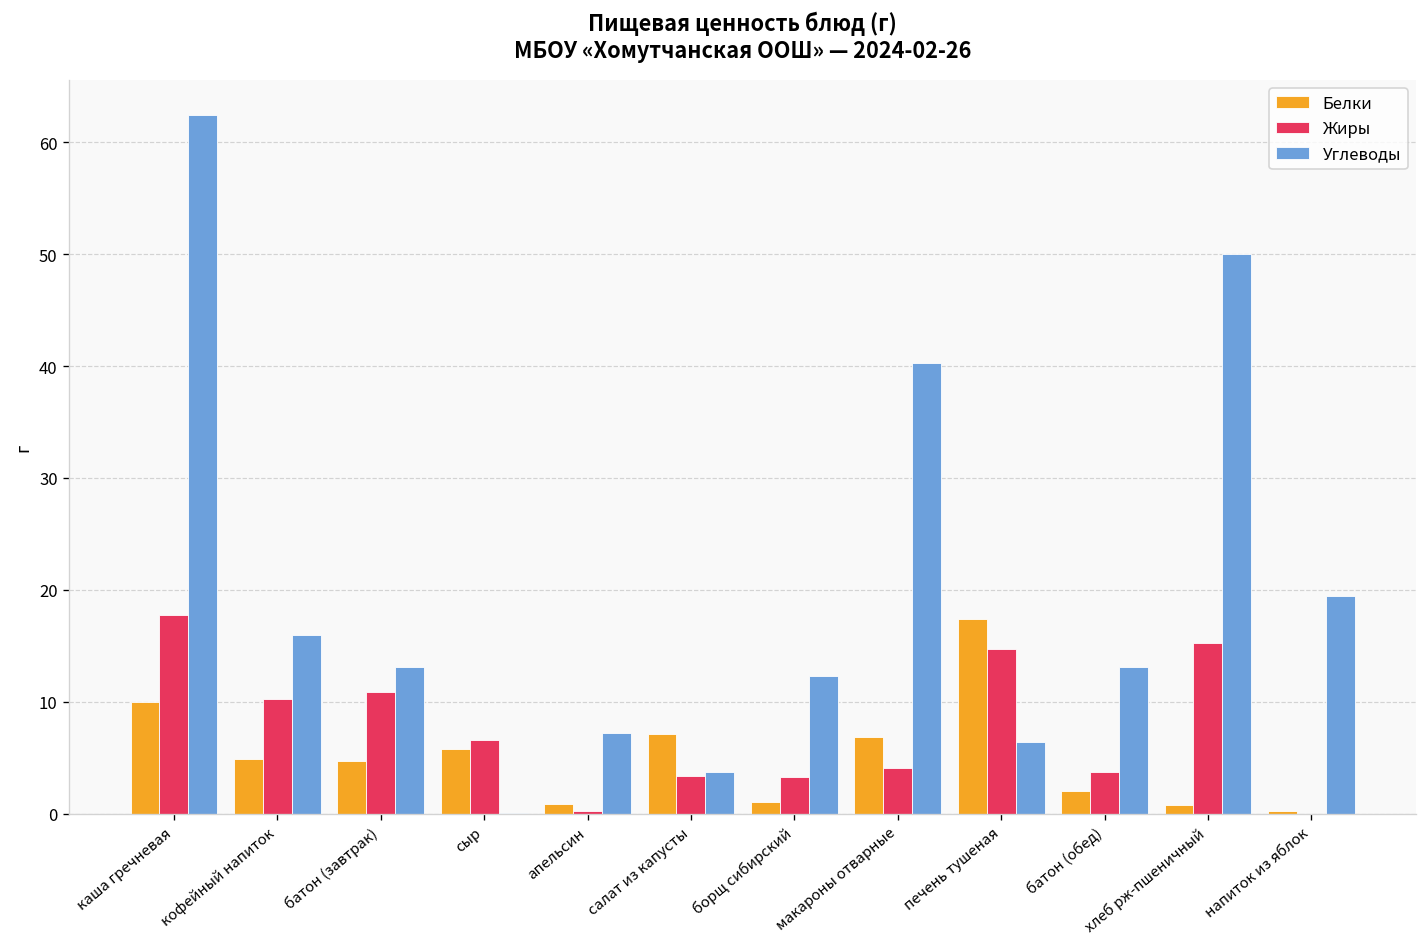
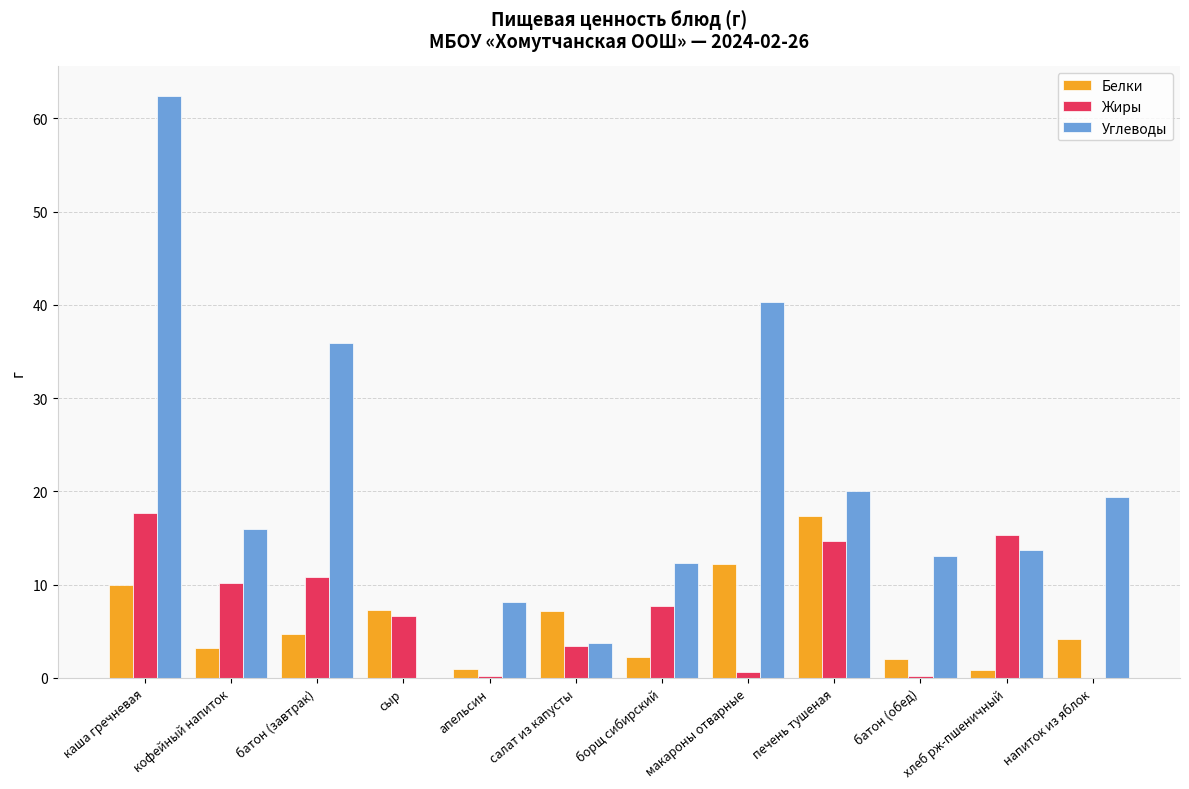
Белки, кофейный напиток: 5 -> 3
Углеводы, батон (завтрак): 13 -> 36
Белки, сыр: 6 -> 7
Углеводы, апельсин: 7 -> 8
Белки, борщ сибирский: 1 -> 2
Жиры, борщ сибирский: 3 -> 8
Белки, макароны отварные: 7 -> 12
Жиры, макароны отварные: 4 -> 1
Углеводы, печень тушеная: 6 -> 20
Жиры, батон (обед): 4 -> 0
Углеводы, хлеб рж-пшеничный: 50 -> 14
Белки, напиток из яблок: 0 -> 4
